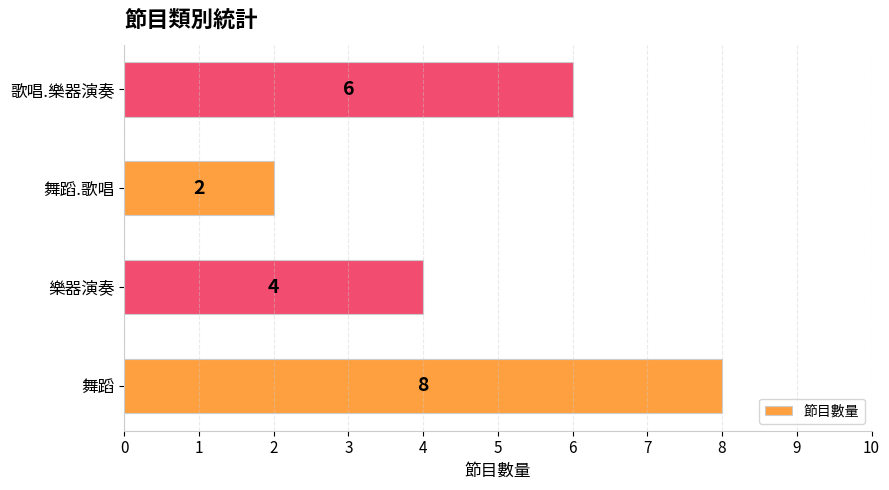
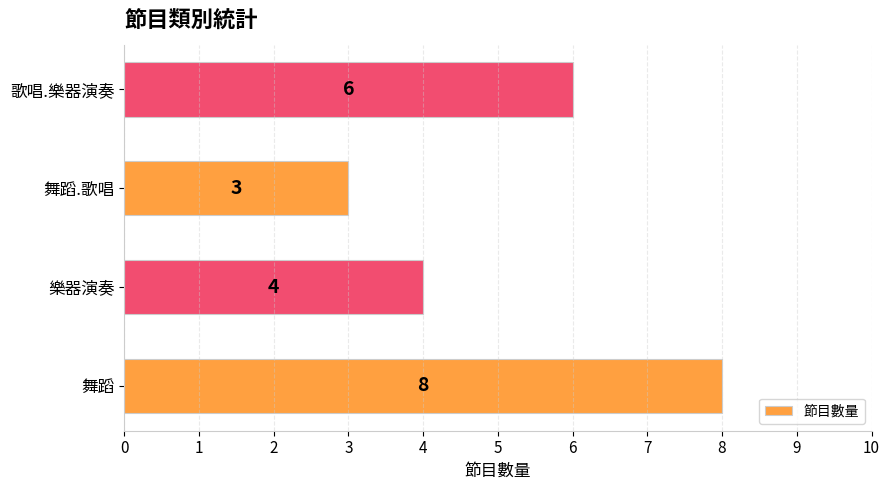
舞蹈.歌唱: 2 -> 3
